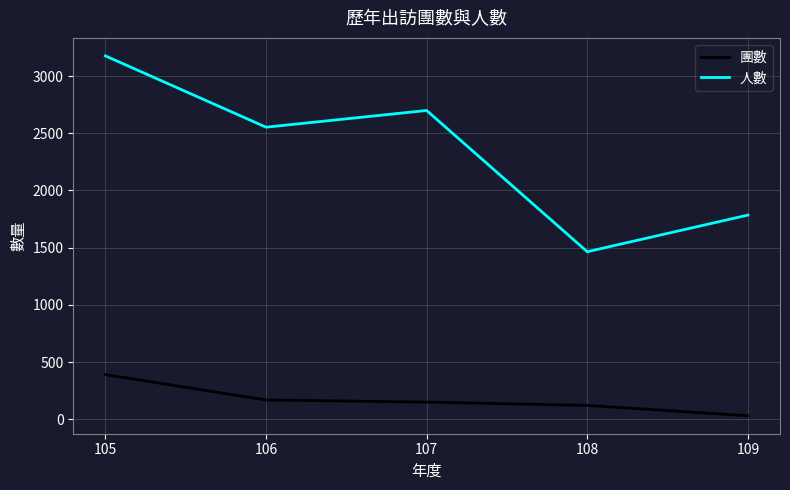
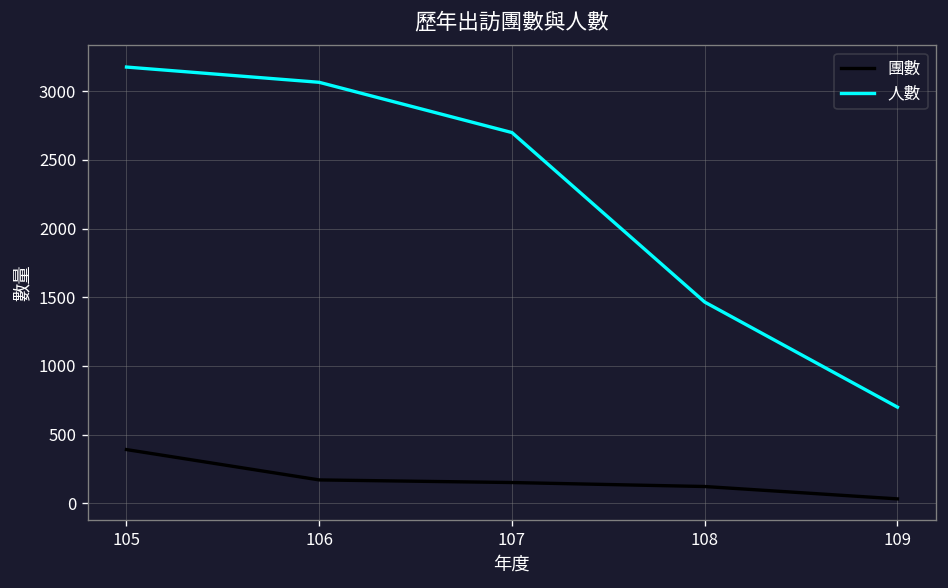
人數, 106: 2550 -> 3070
人數, 109: 1790 -> 700
